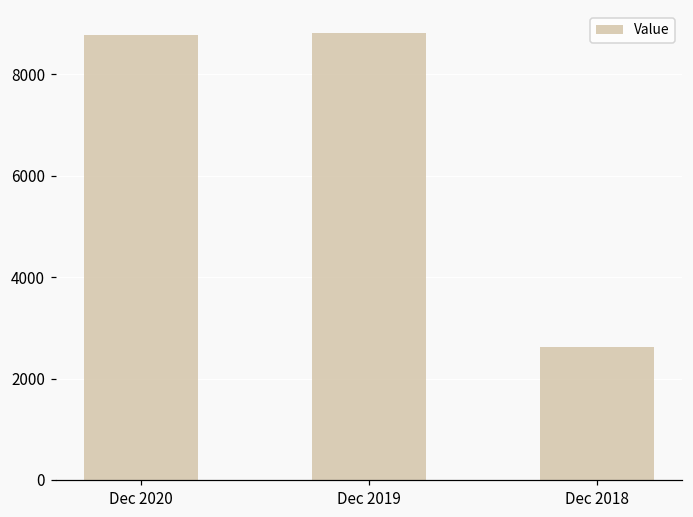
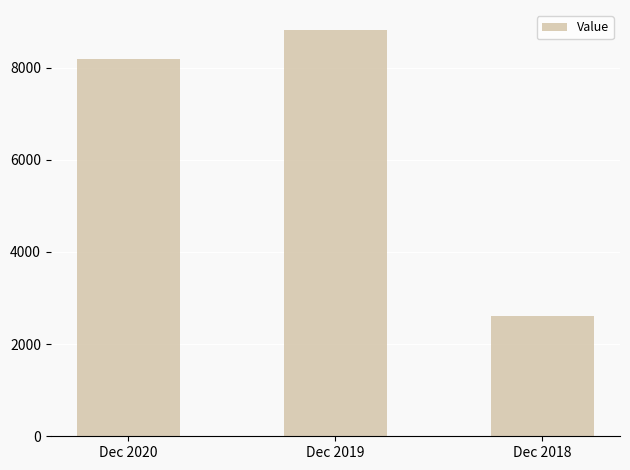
Dec 2020: 8800 -> 8200
